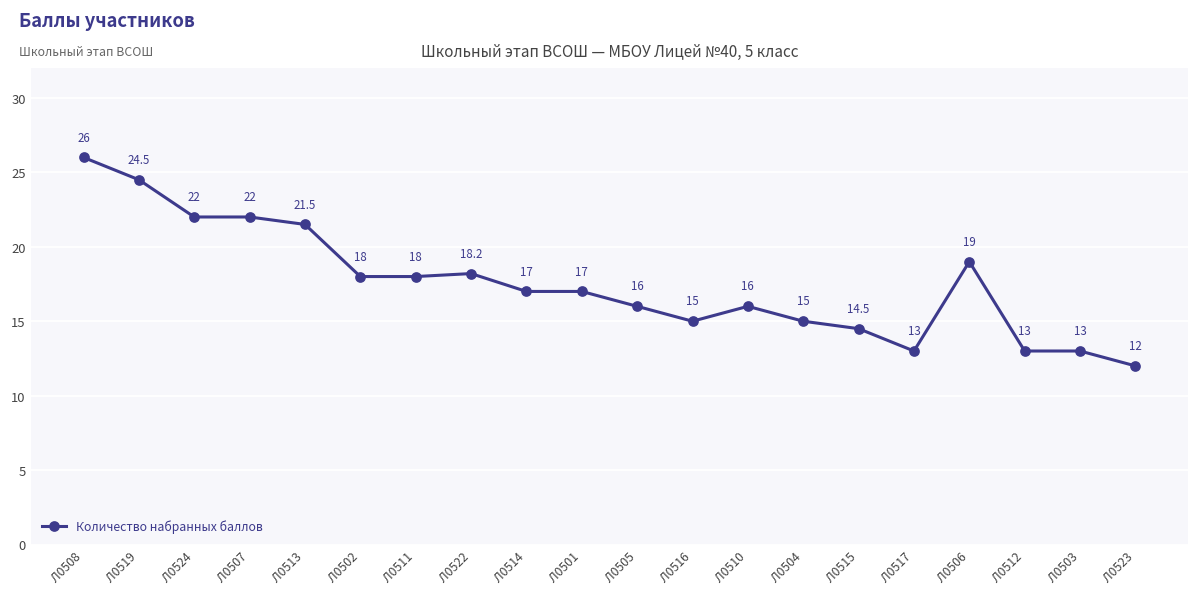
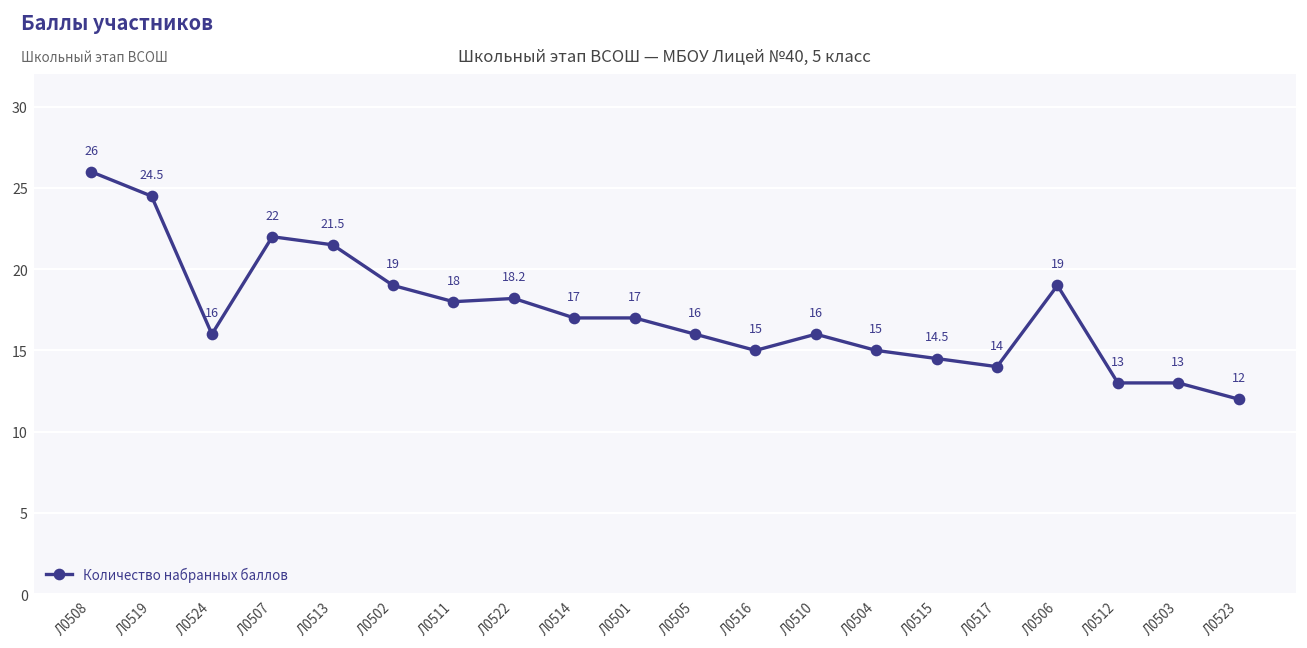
Л0524: 22 -> 16
Л0502: 18 -> 19
Л0517: 13 -> 14
